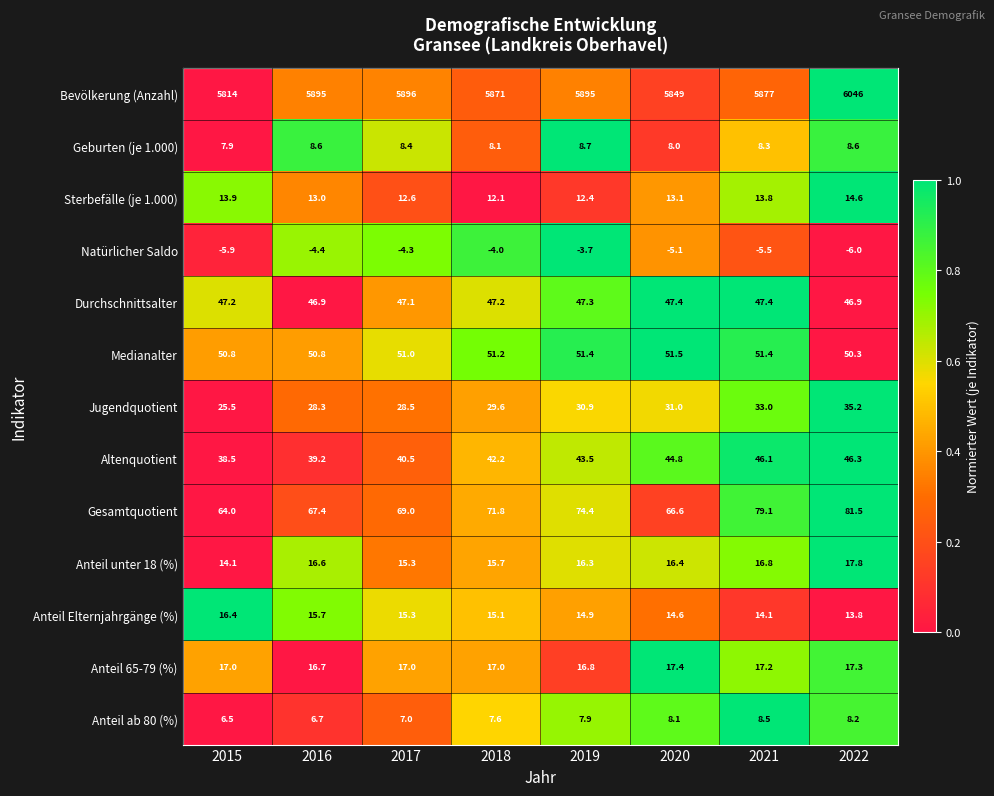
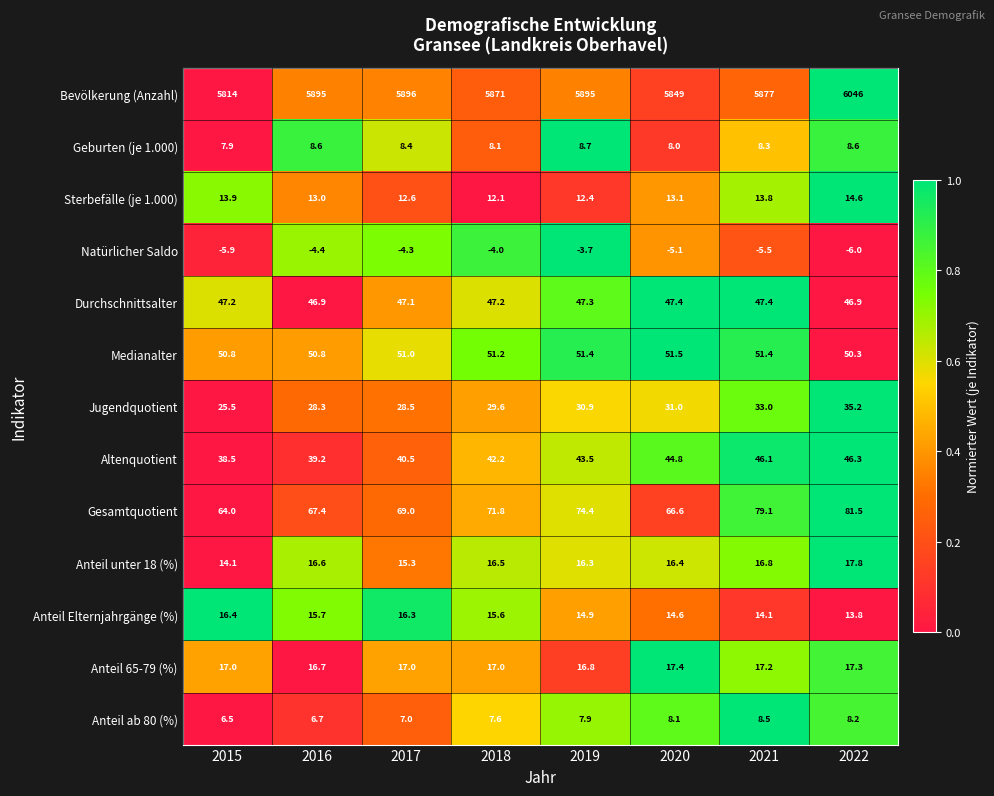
Anteil unter 18 (%), 2018: 15.7 -> 16.5
Anteil Elternjahrgänge (%), 2017: 15.3 -> 16.3
Anteil Elternjahrgänge (%), 2018: 15.1 -> 15.6
